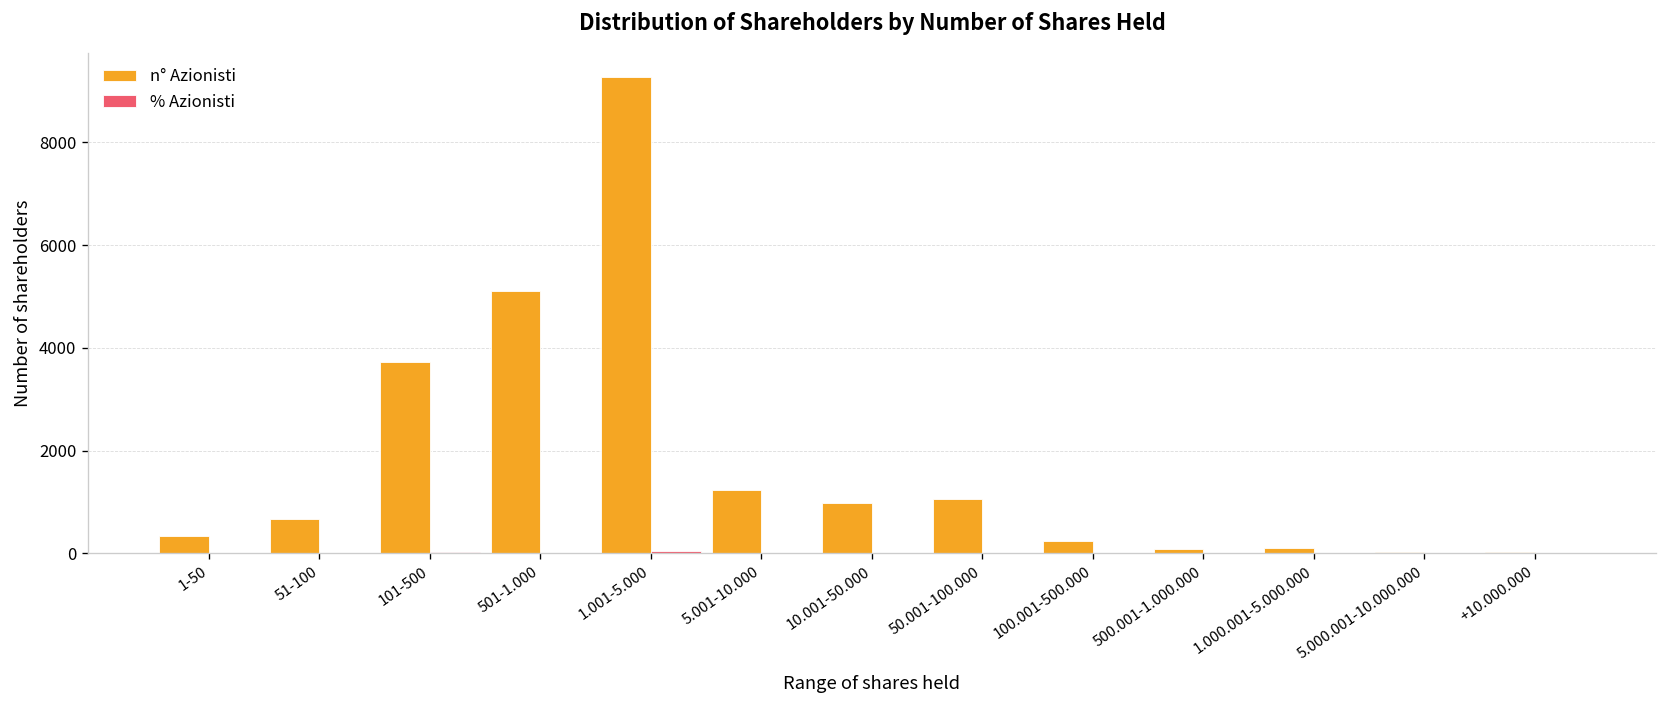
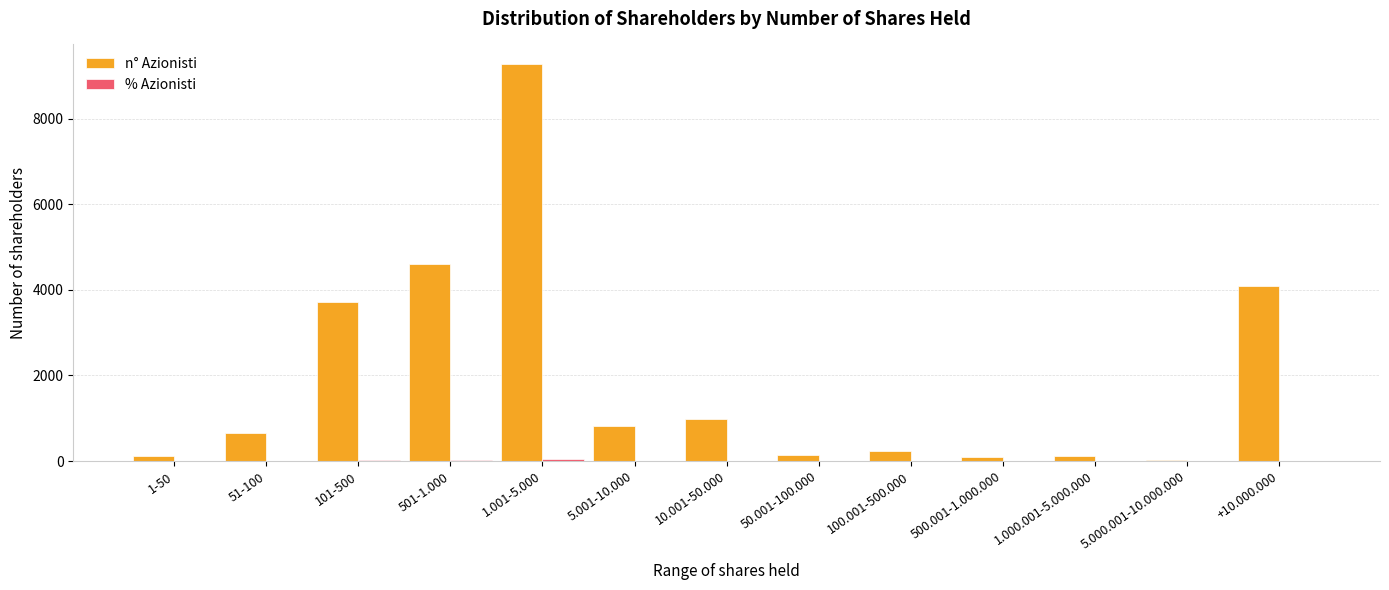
n° Azionisti, 1-50: 300 -> 100
n° Azionisti, 501-1.000: 5100 -> 4600
n° Azionisti, 5.001-10.000: 1200 -> 800
n° Azionisti, 50.001-100.000: 1100 -> 100
n° Azionisti, +10.000.000: 0 -> 4100
